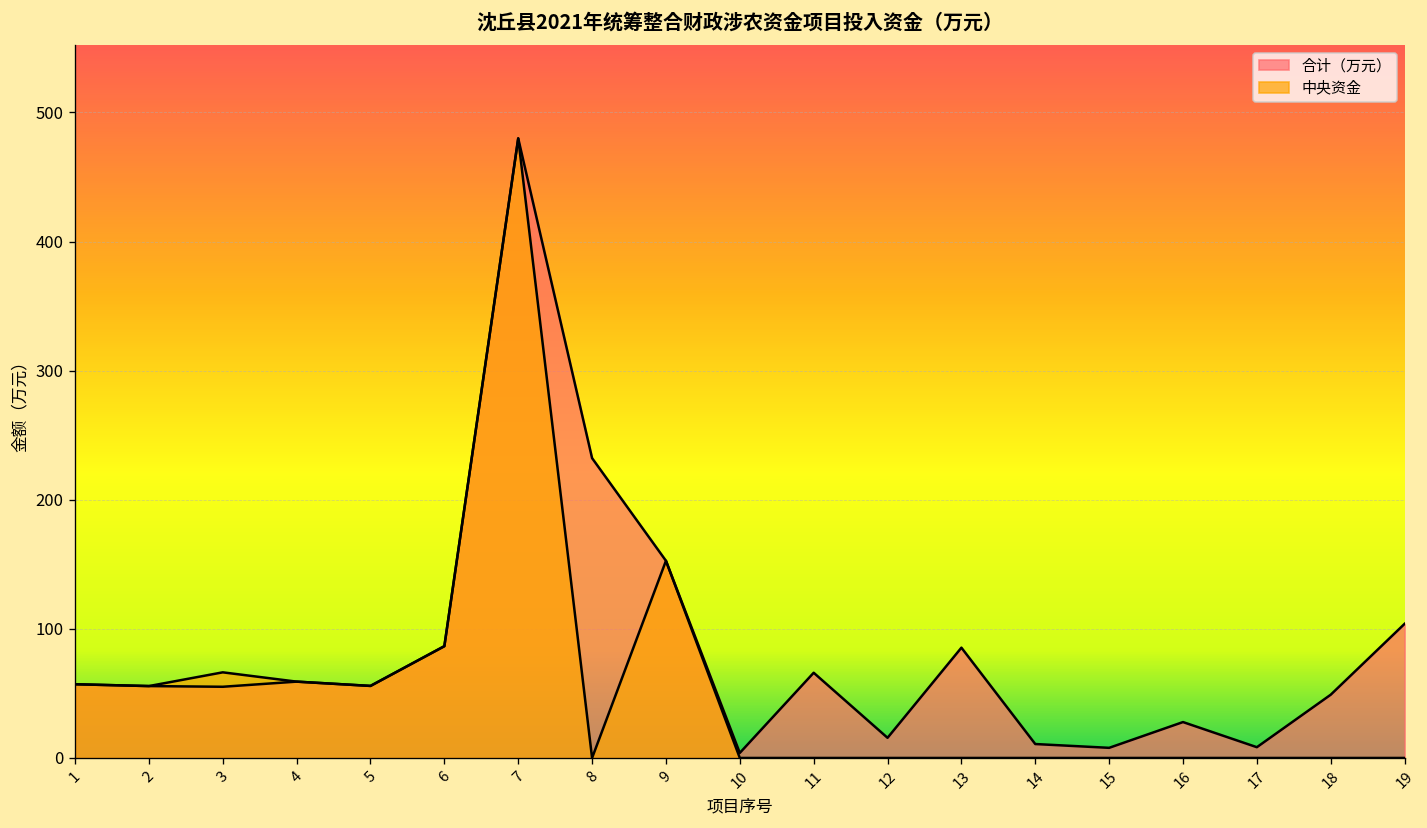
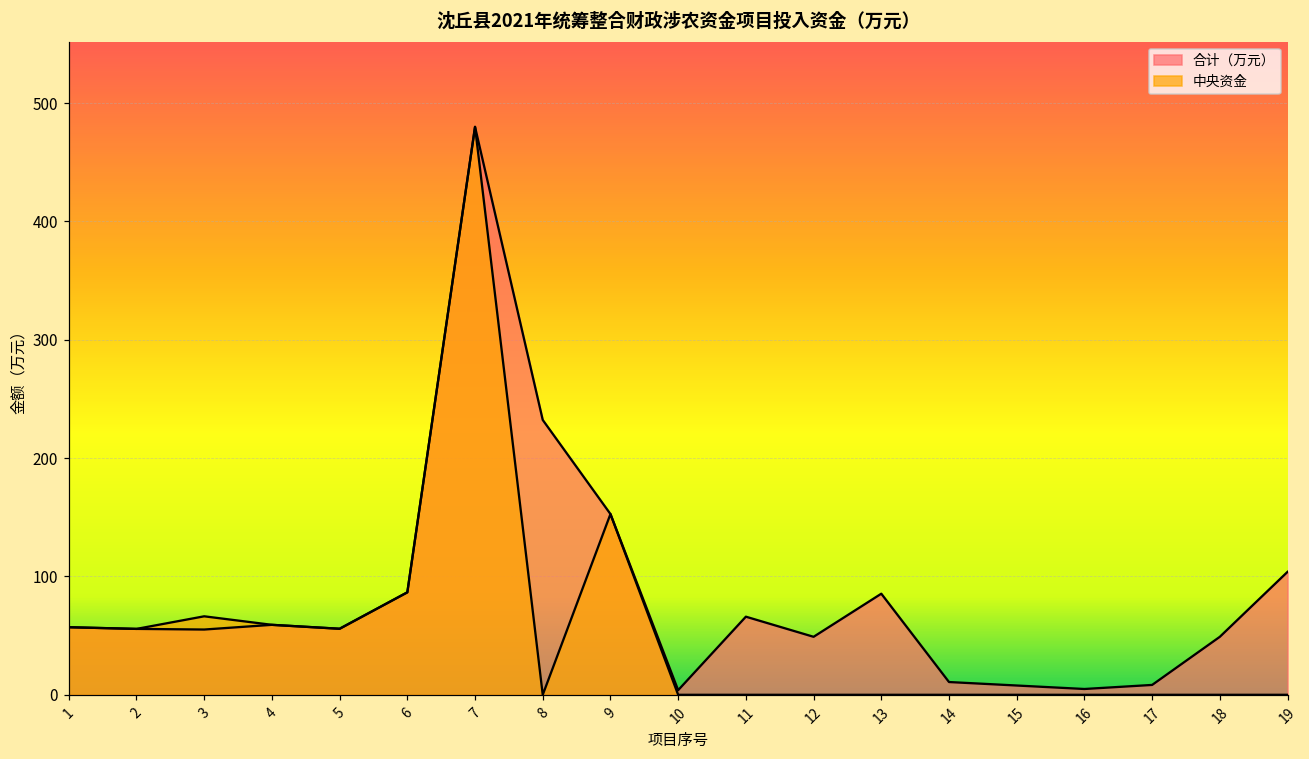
合计（万元）, 12: 16 -> 49
合计（万元）, 16: 28 -> 5
